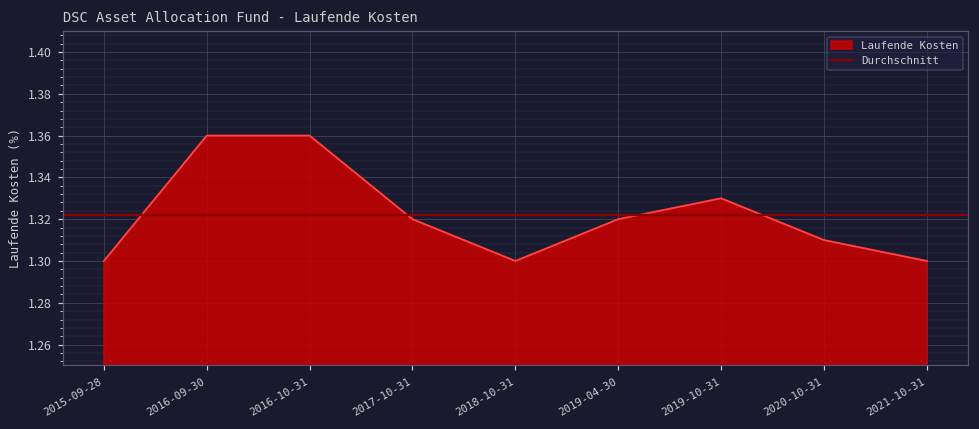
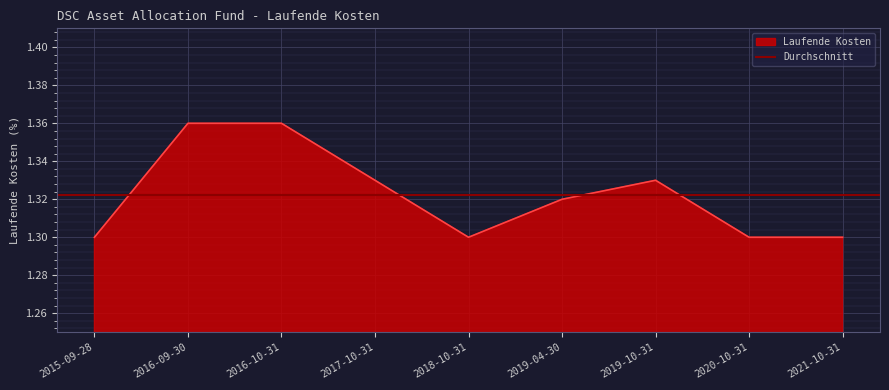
2017-10-31: 1.32 -> 1.33
2020-10-31: 1.31 -> 1.30
